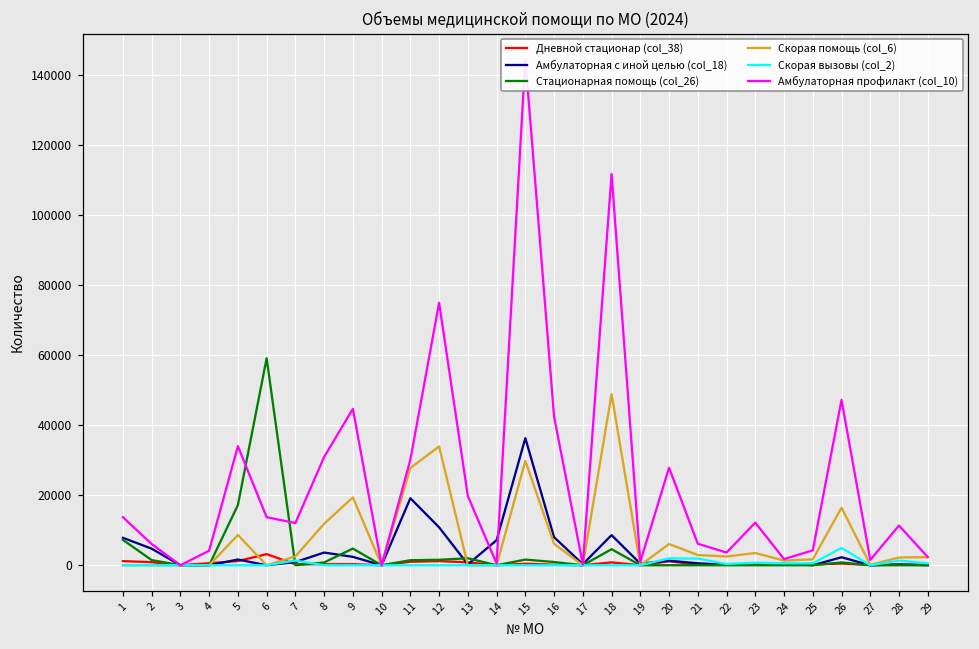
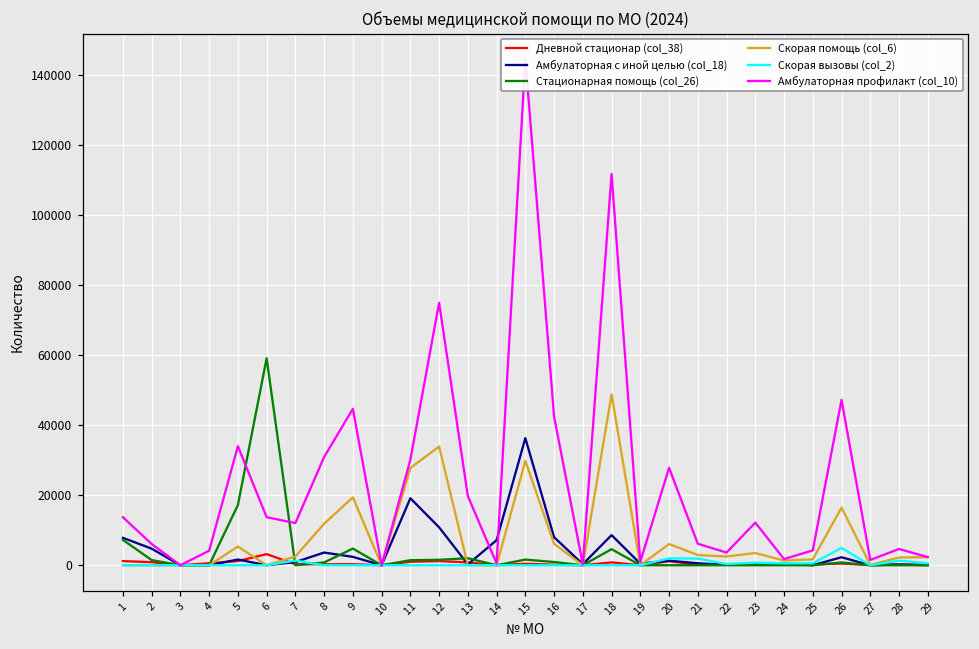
Скорая помощь (col_6), 5: 9000 -> 5000
Амбулаторная профилакт (col_10), 28: 11000 -> 5000
